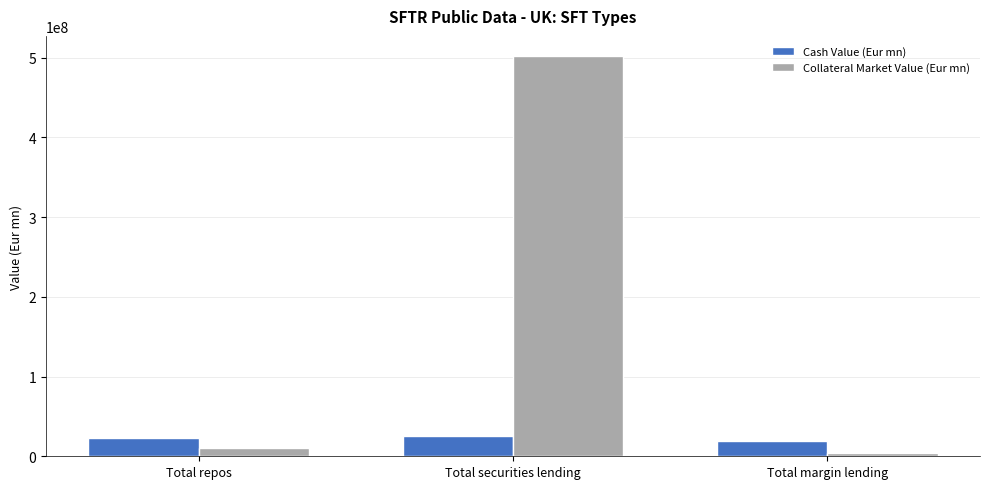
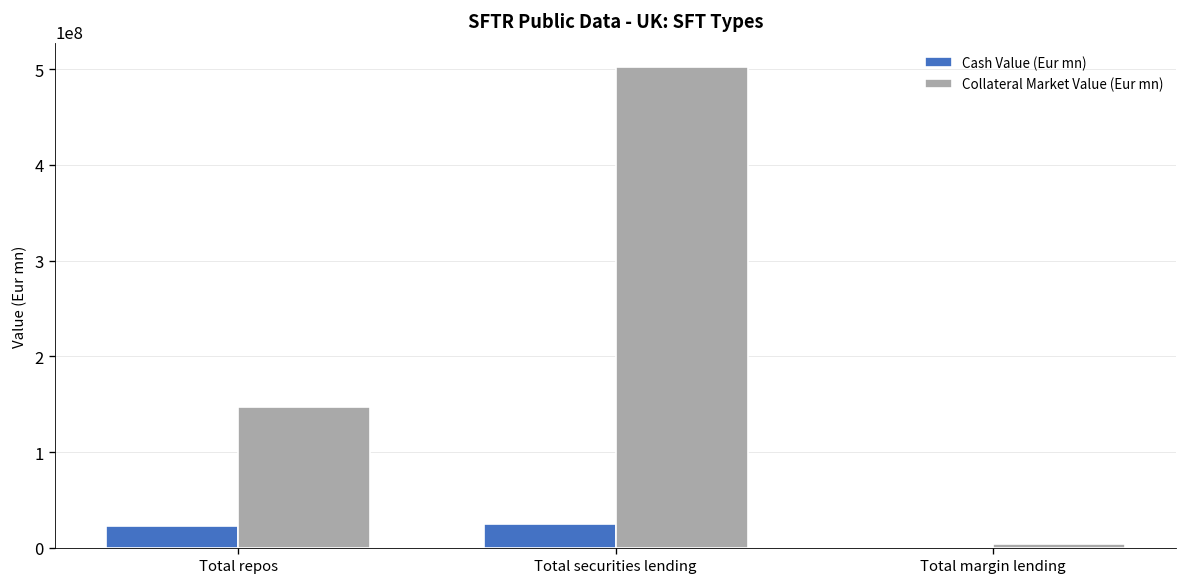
Collateral Market Value (Eur mn), Total repos: 10000000 -> 150000000
Cash Value (Eur mn), Total margin lending: 20000000 -> 0
